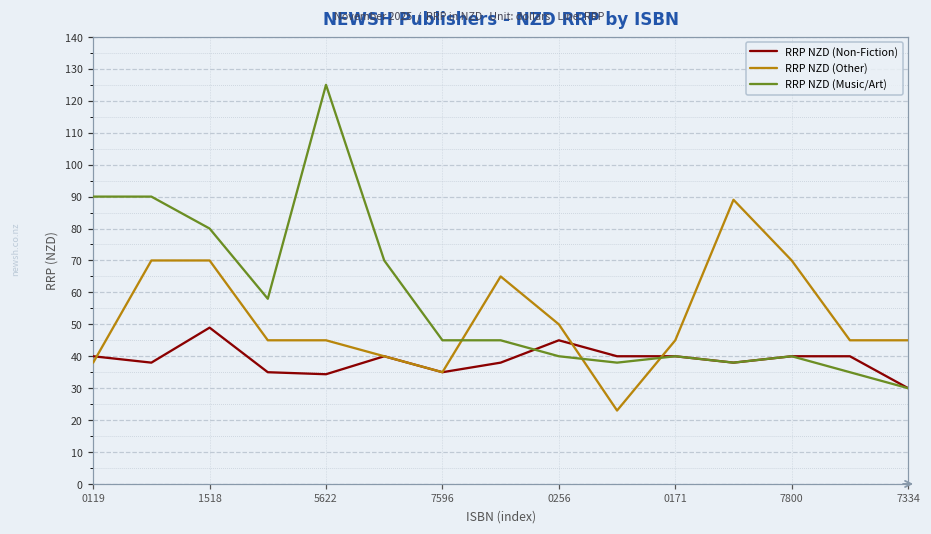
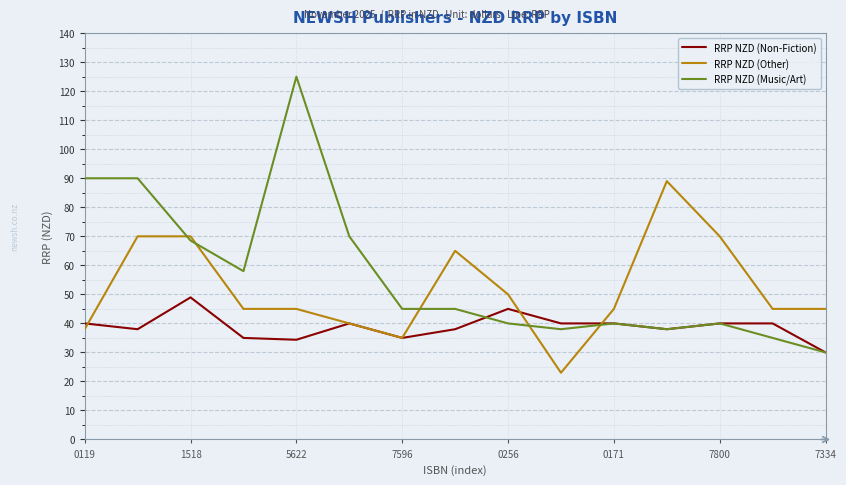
RRP NZD (Music/Art), 1518: 80 -> 69
